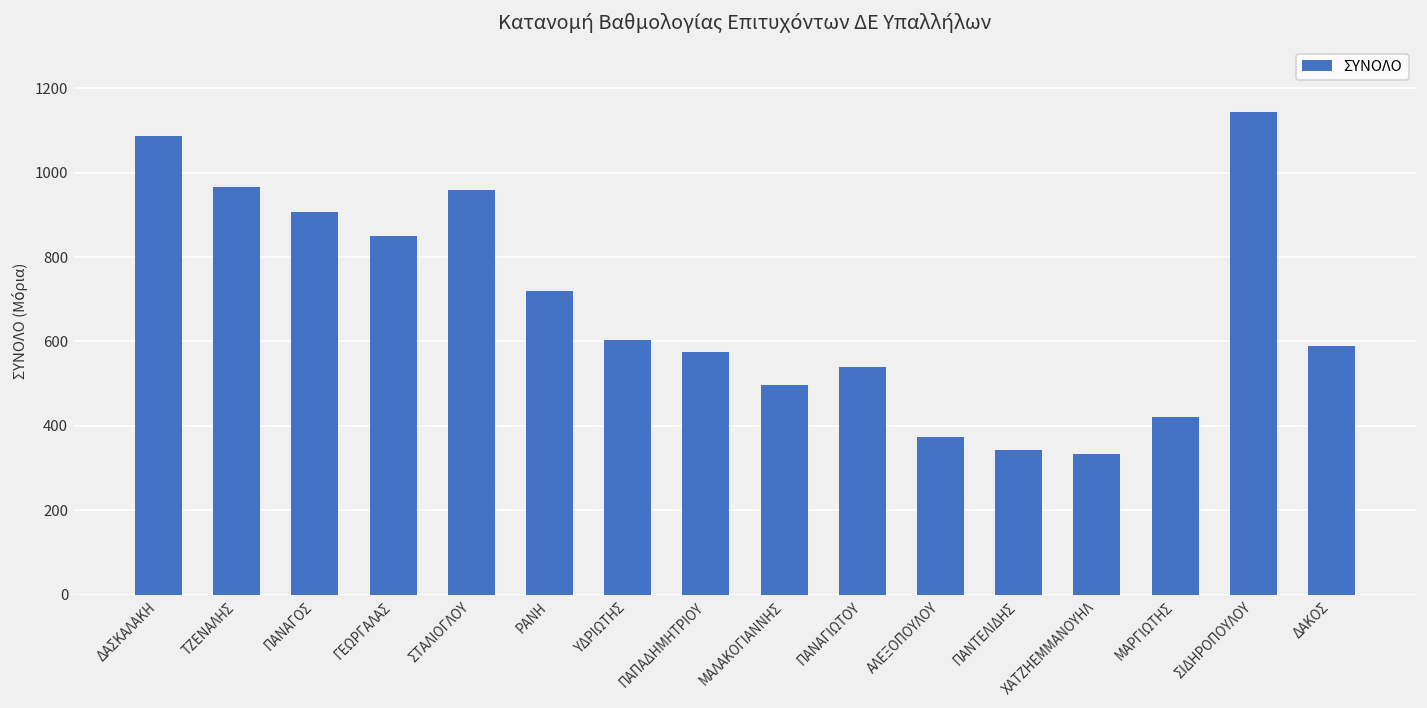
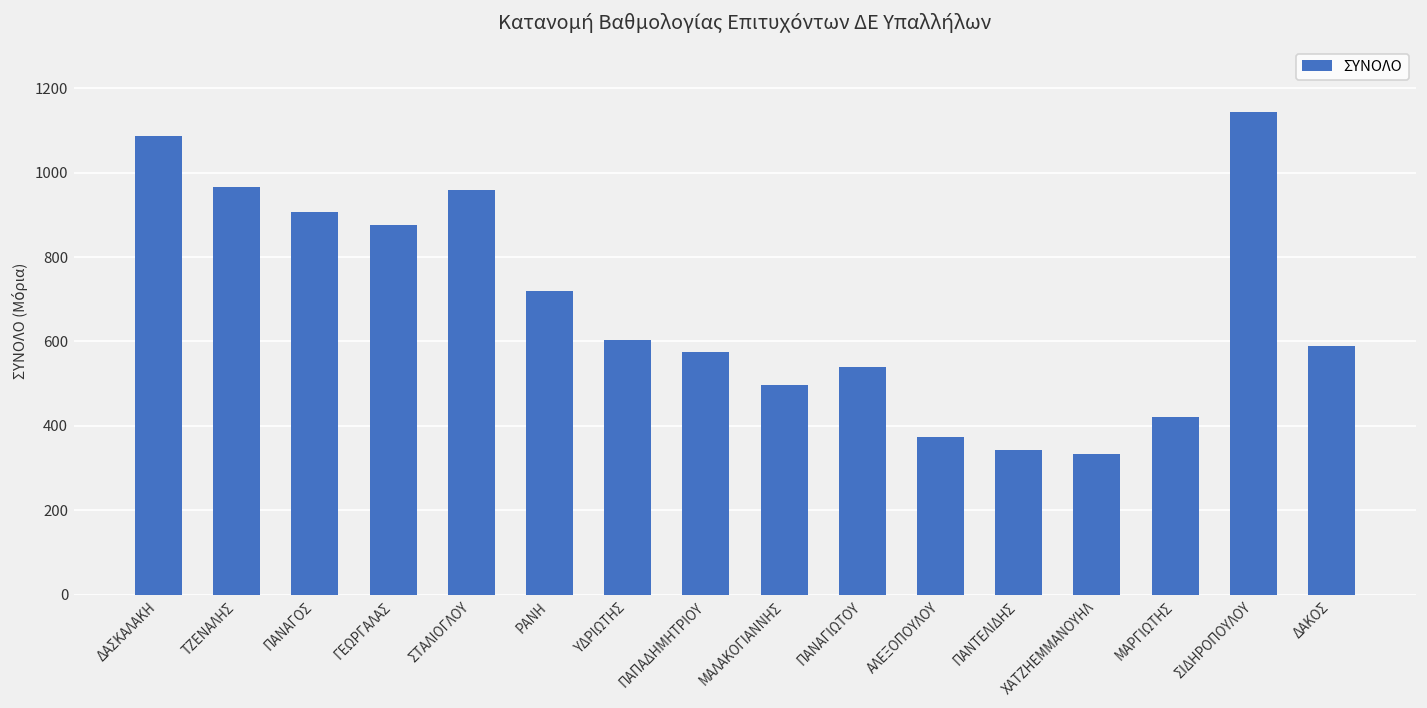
ΓΕΩΡΓΑΛΑΣ: 850 -> 880
